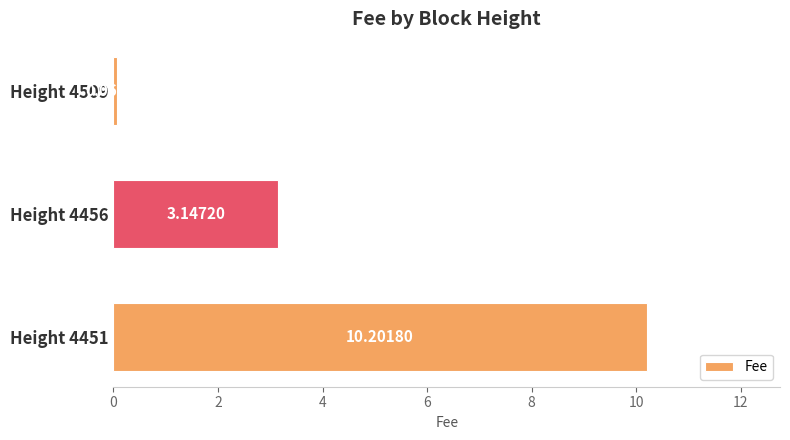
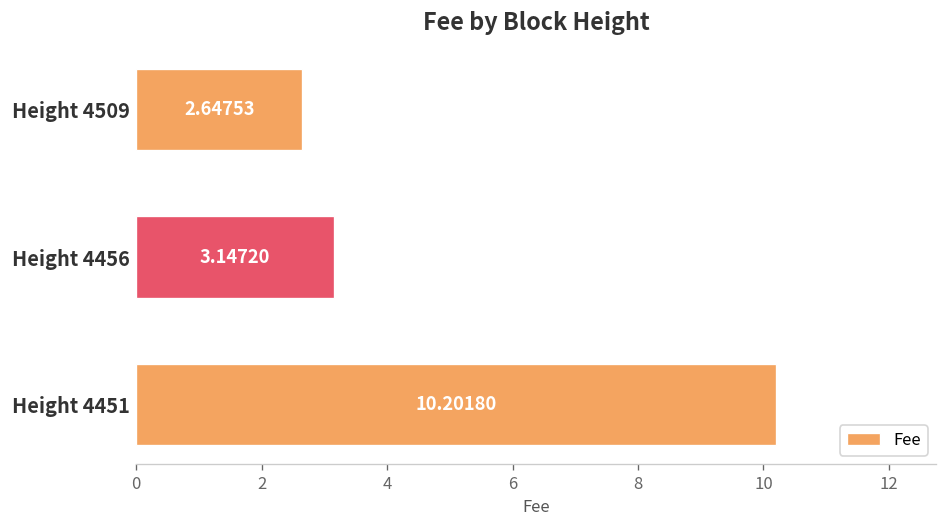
Height 4509: 0.1 -> 2.6
